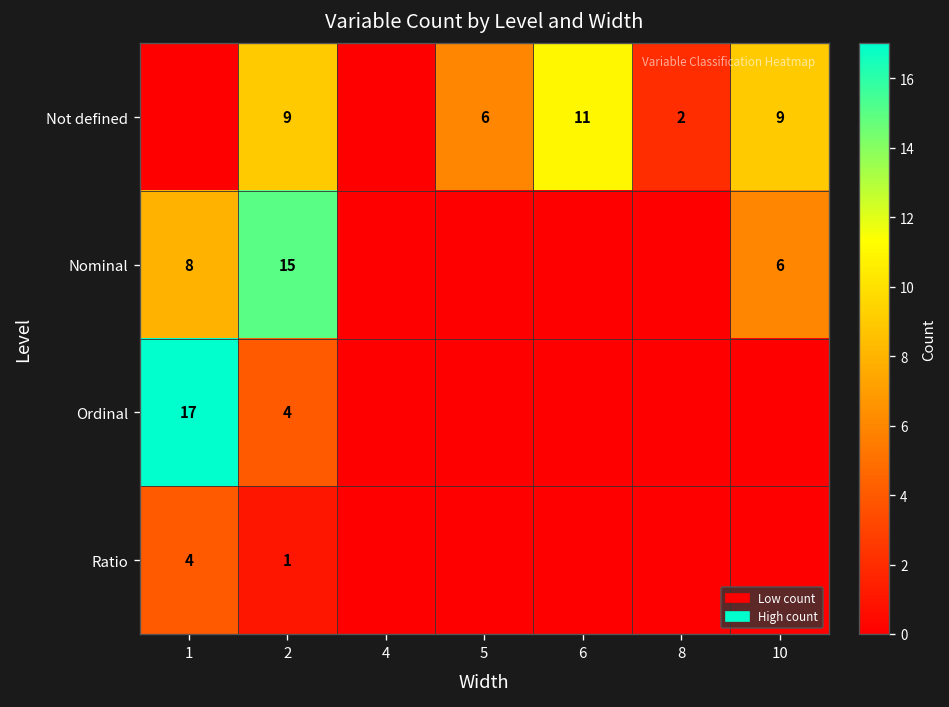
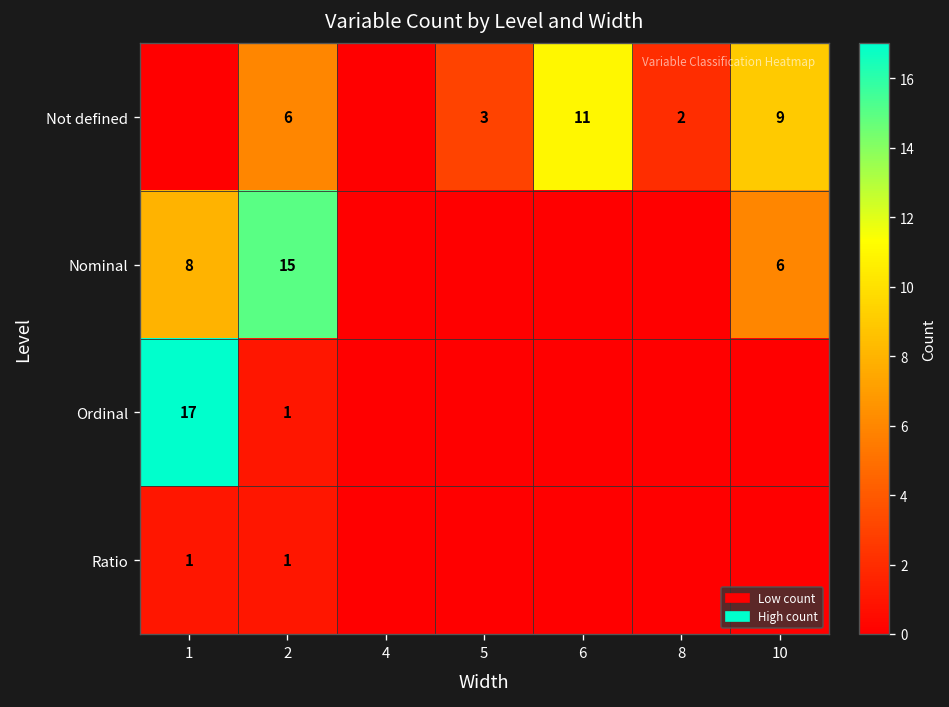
Not defined, 2: 9 -> 6
Not defined, 5: 6 -> 3
Ordinal, 2: 4 -> 1
Ratio, 1: 4 -> 1
